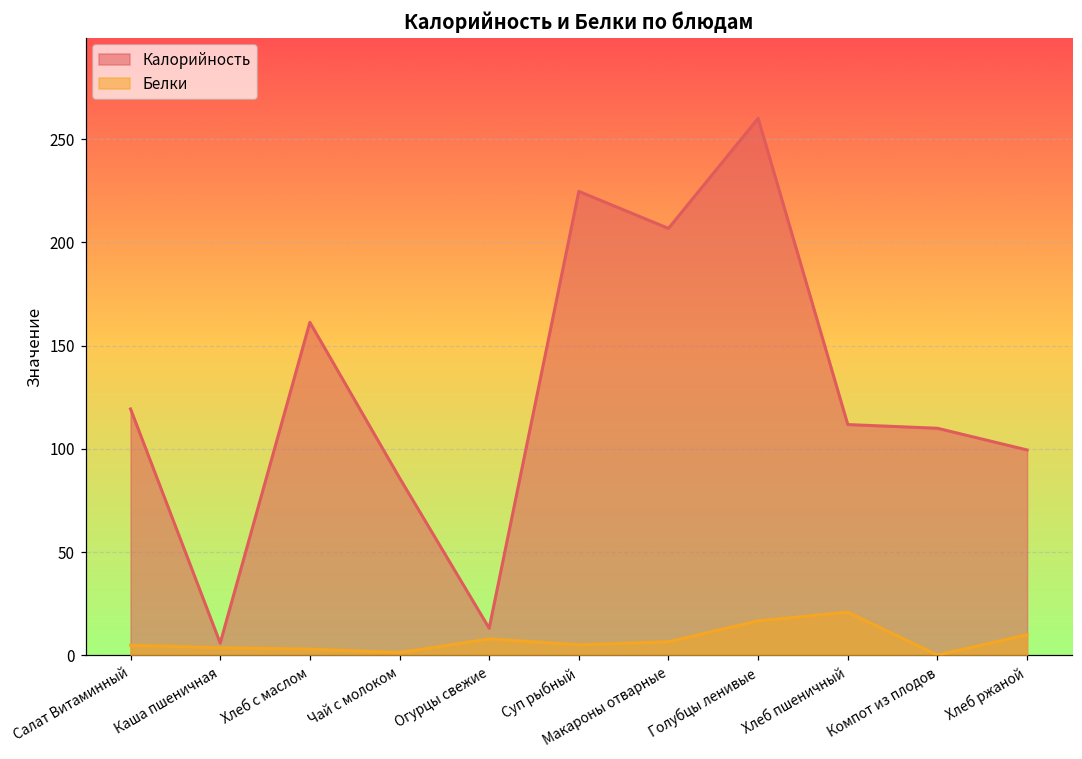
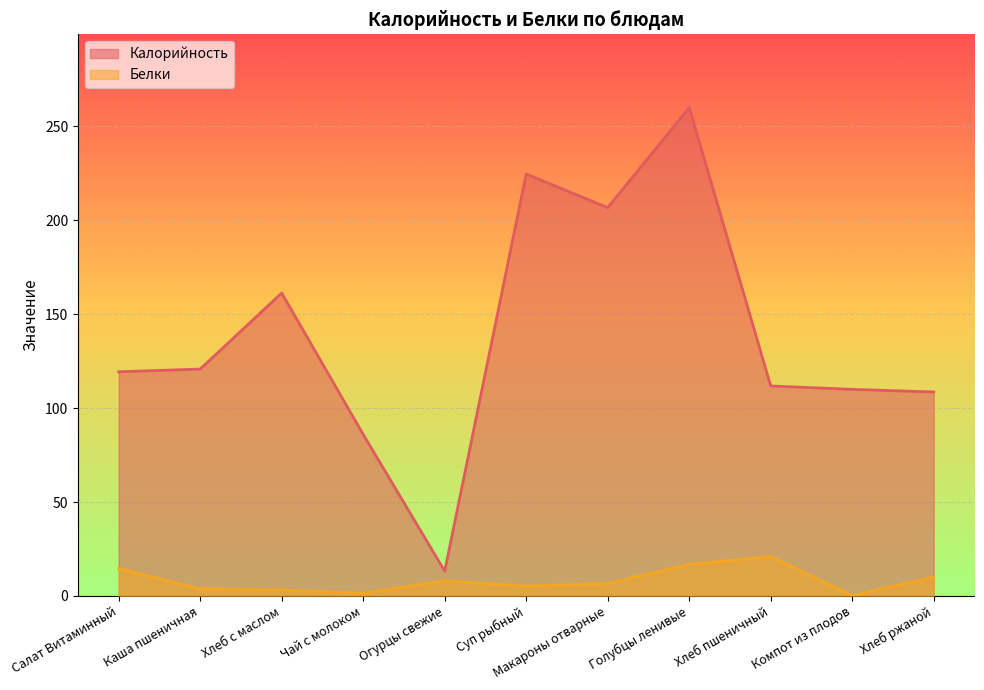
Белки, Салат Витаминный: 5 -> 15
Калорийность, Каша пшеничная: 6 -> 121
Калорийность, Хлеб ржаной: 100 -> 109
